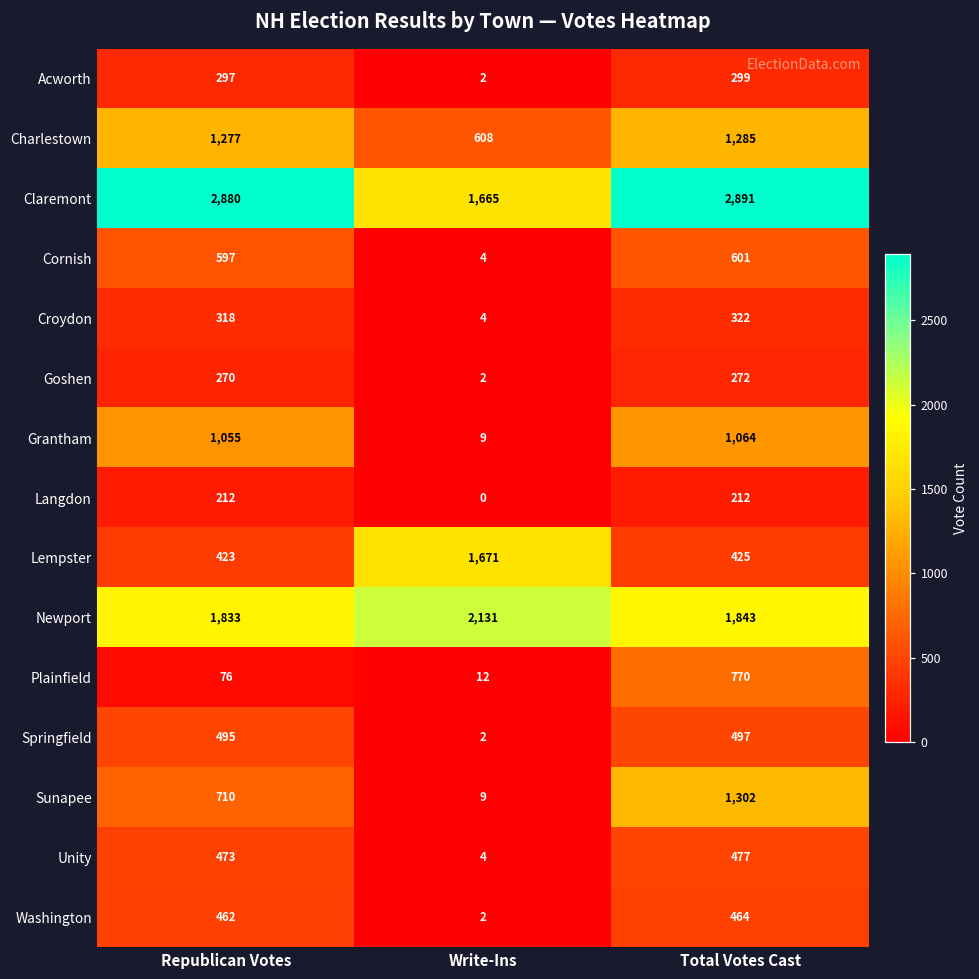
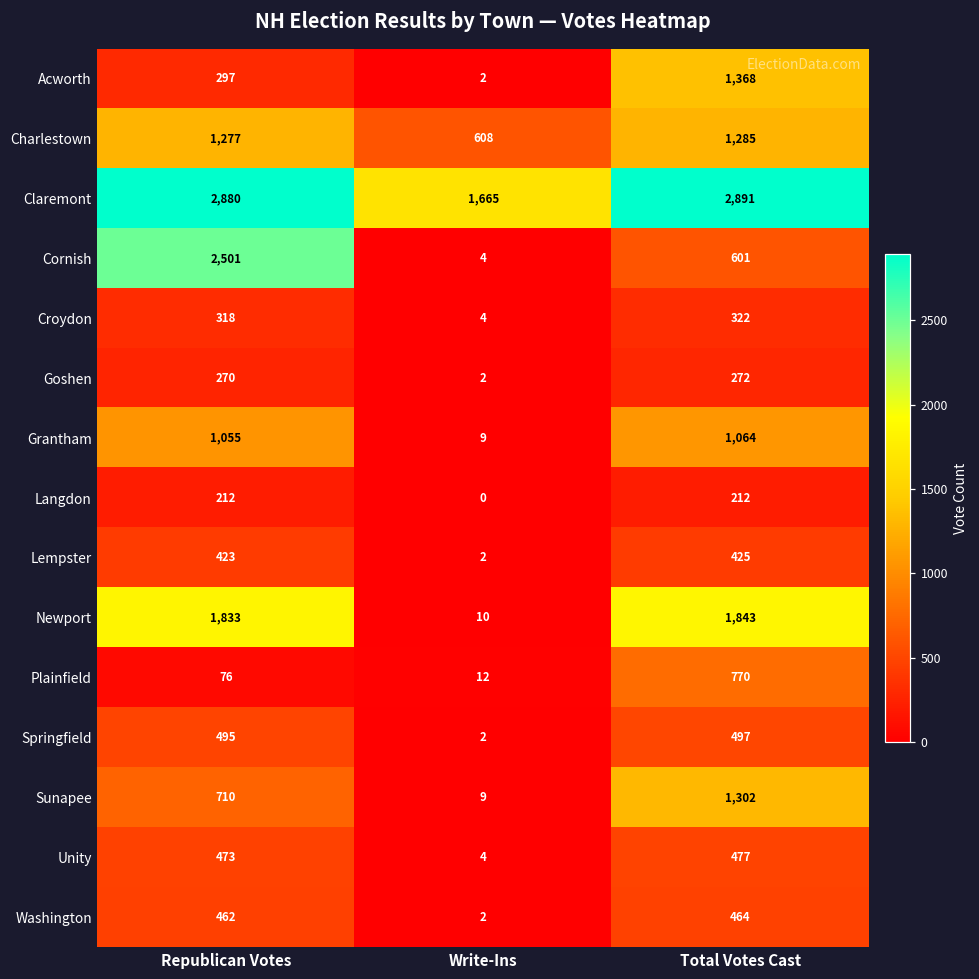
Acworth, Total Votes Cast: 299 -> 1,368
Cornish, Republican Votes: 597 -> 2,501
Lempster, Write-Ins: 1,671 -> 2
Newport, Write-Ins: 2,131 -> 10
